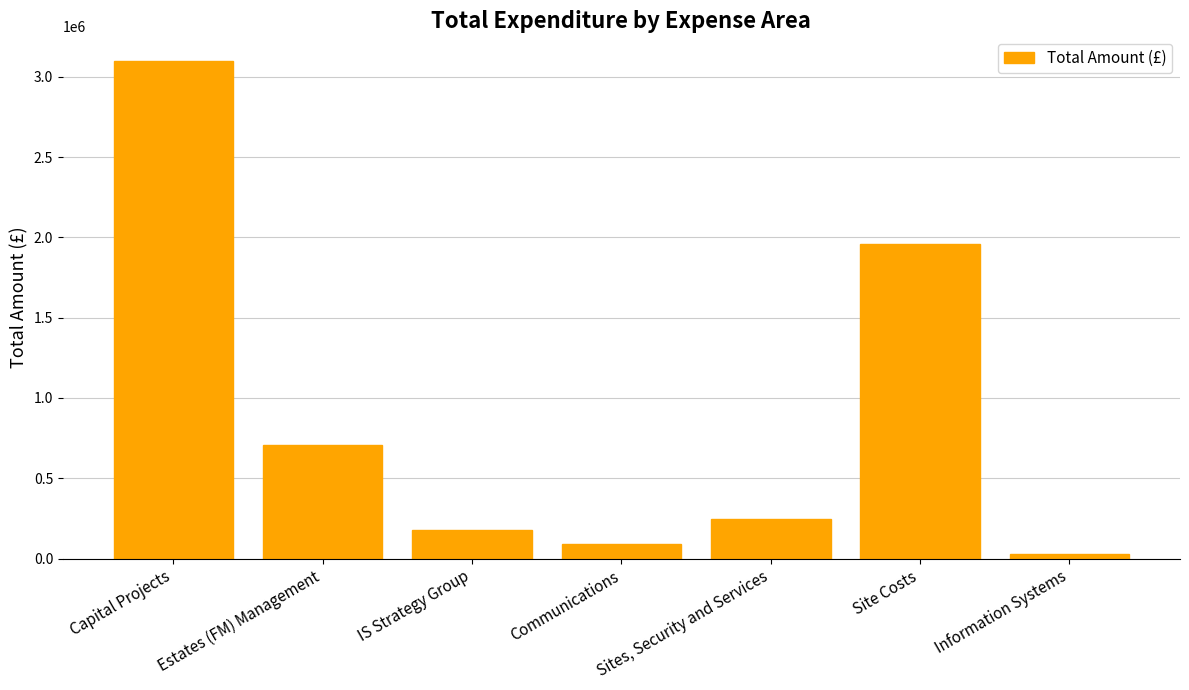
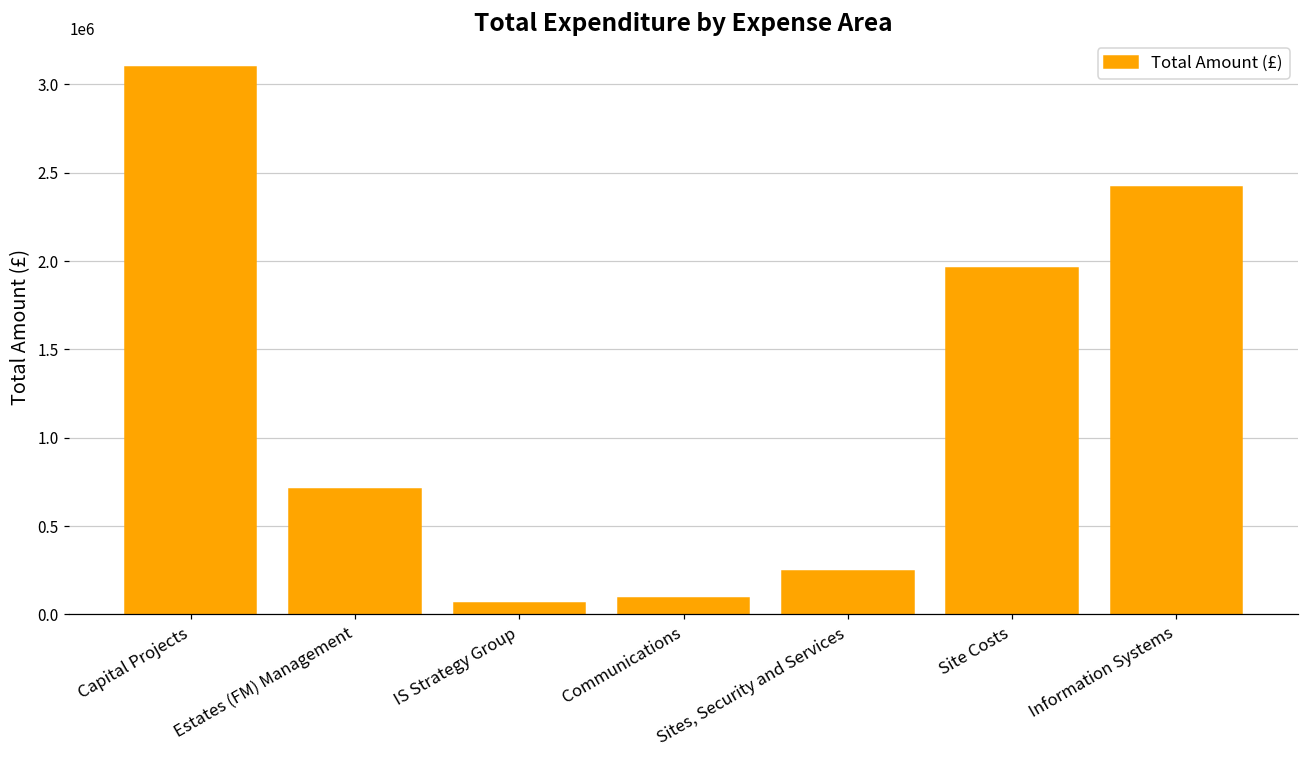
IS Strategy Group: 180000 -> 60000
Information Systems: 30000 -> 2420000
